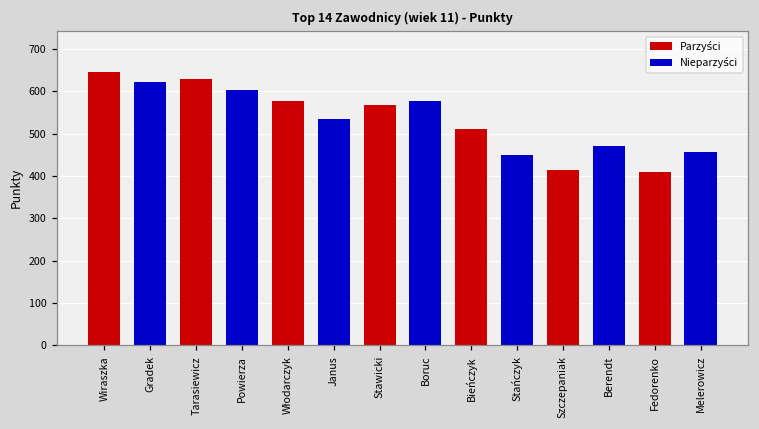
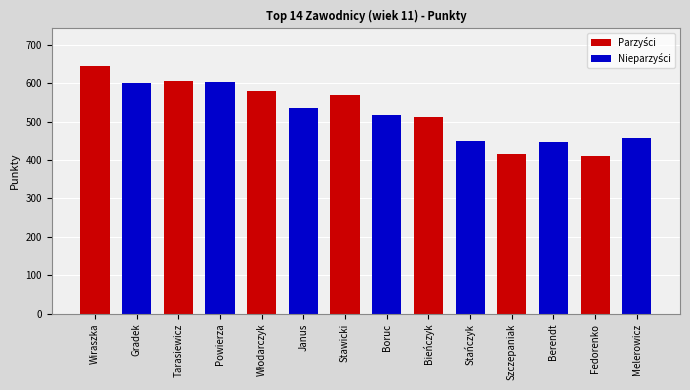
Nieparzyści, Gradek: 620 -> 600
Parzyści, Tarasiewicz: 630 -> 610
Nieparzyści, Boruc: 580 -> 520
Nieparzyści, Berendt: 470 -> 450
